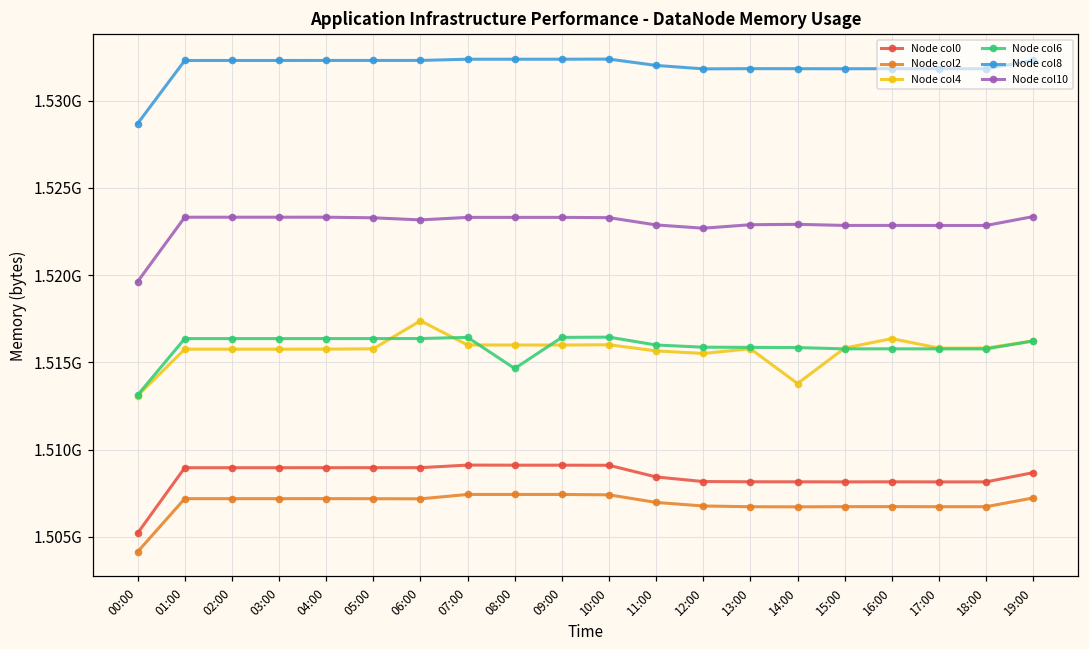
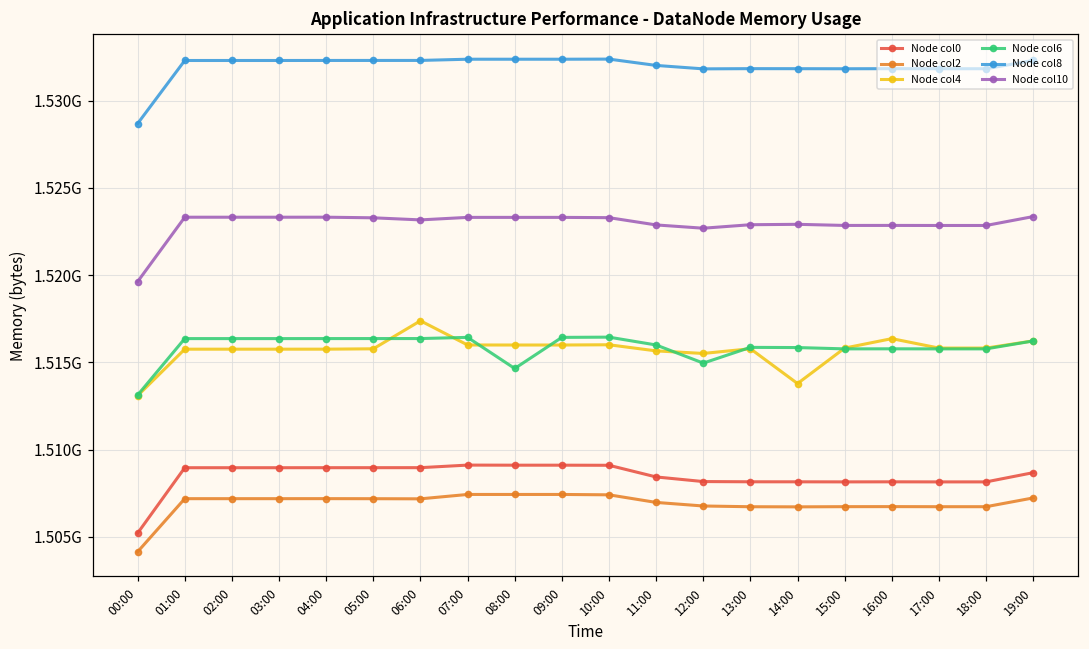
Node col6, 12:00: 1515900000 -> 1515000000
